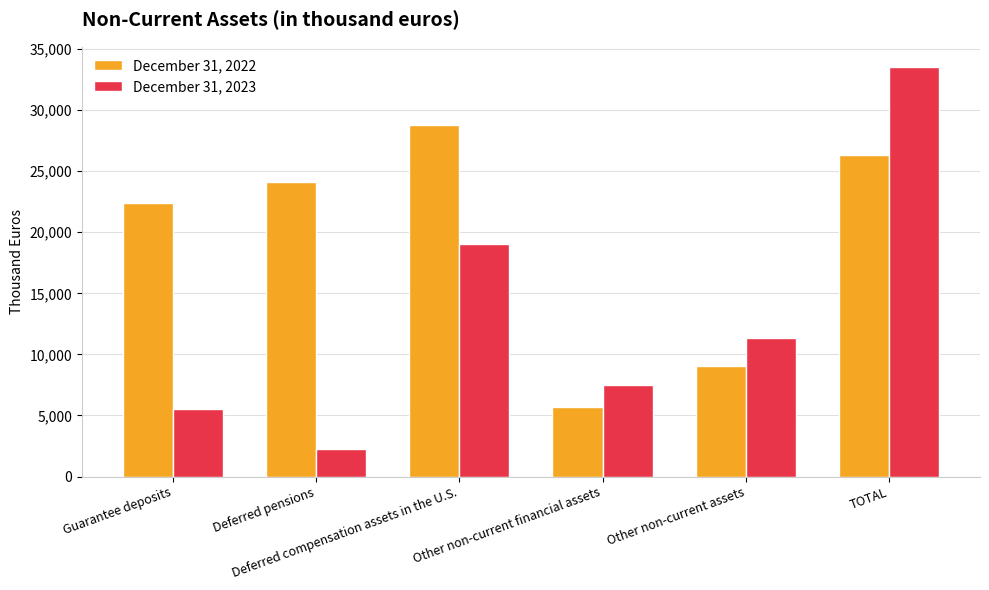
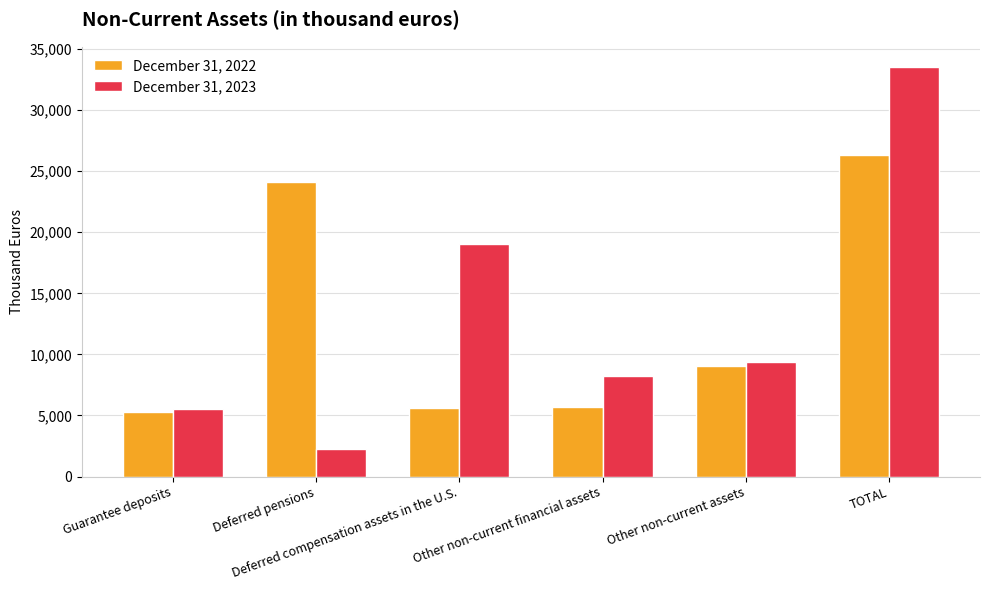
December 31, 2022, Guarantee deposits: 22,400 -> 5,300
December 31, 2022, Deferred compensation assets in the U.S.: 28,700 -> 5,600
December 31, 2023, Other non-current financial assets: 7,500 -> 8,200
December 31, 2023, Other non-current assets: 11,300 -> 9,400
